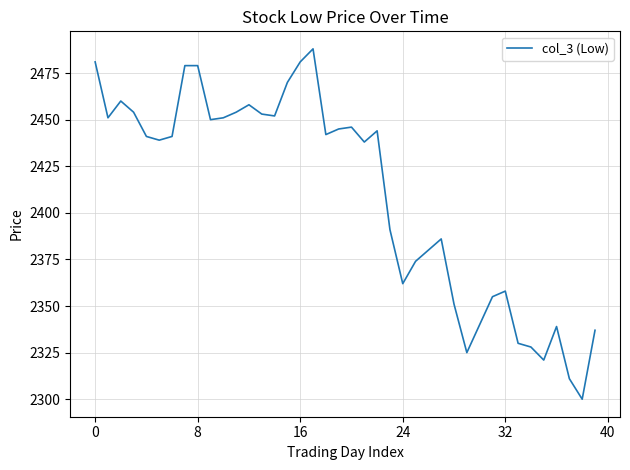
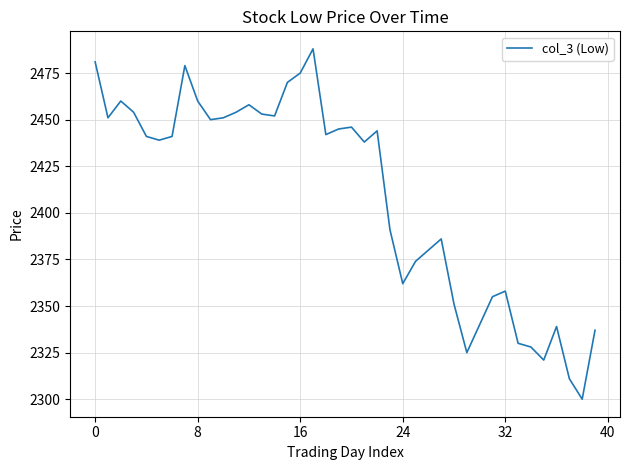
8: 2479 -> 2460
16: 2481 -> 2475
